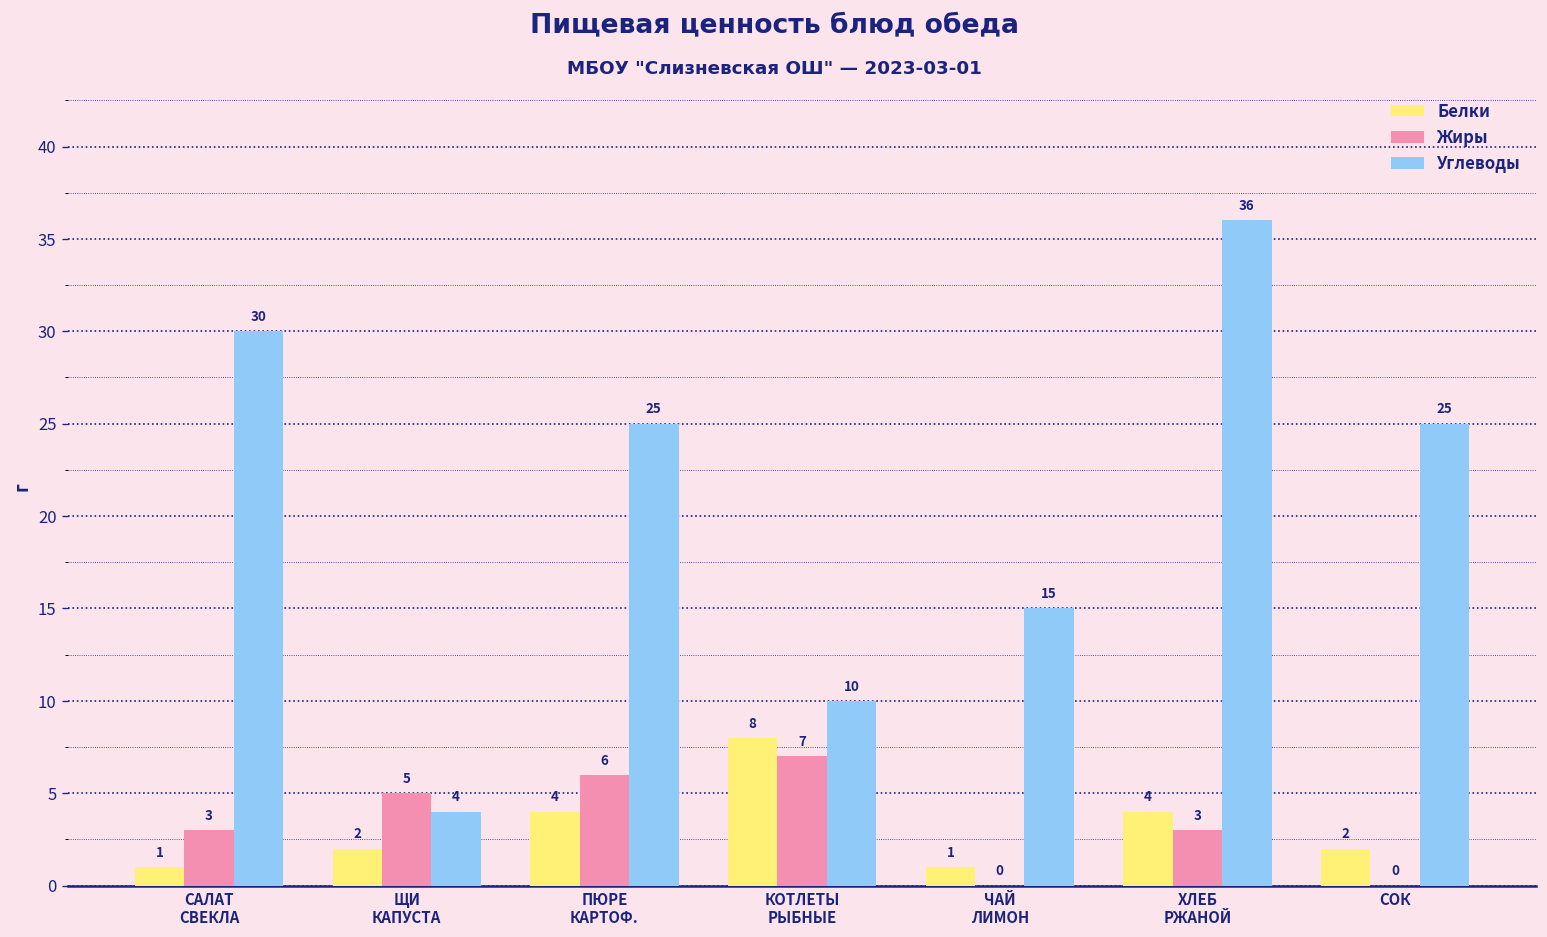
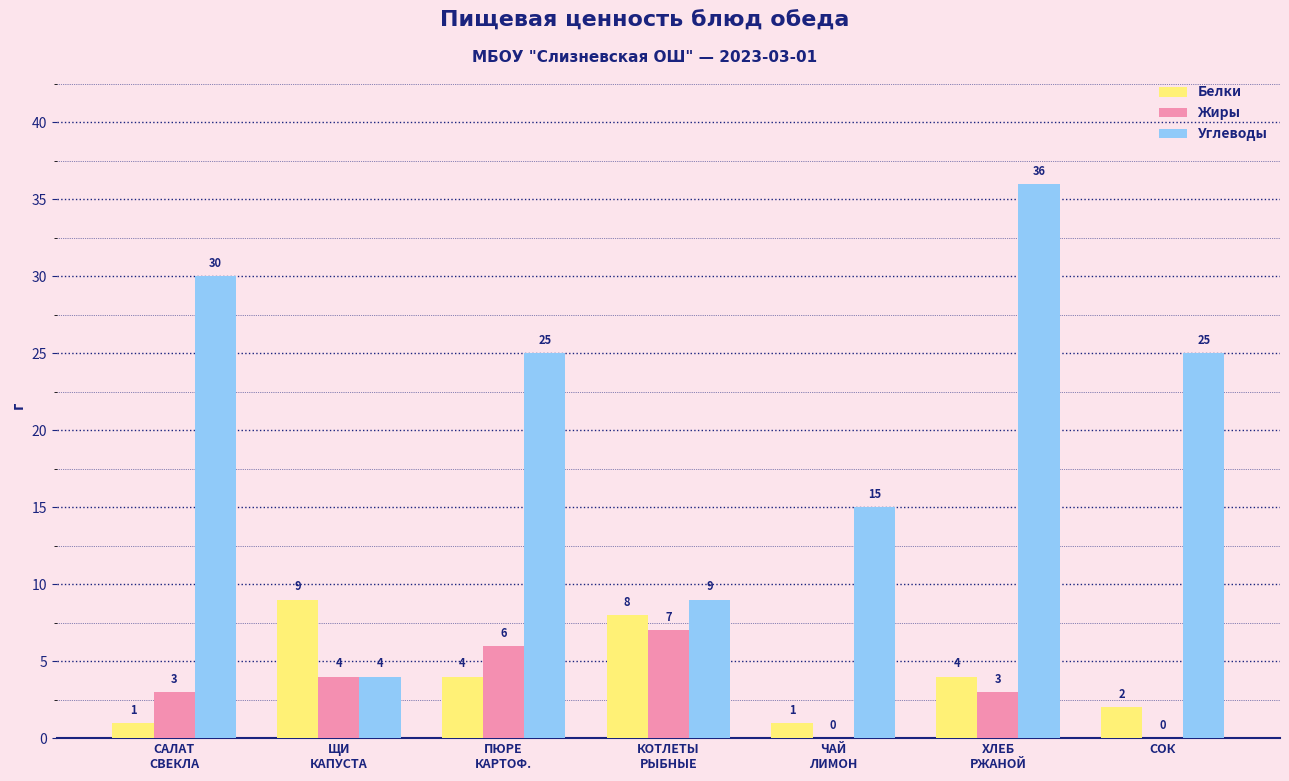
Белки, ЩИ КАПУСТА: 2 -> 9
Жиры, ЩИ КАПУСТА: 5 -> 4
Углеводы, КОТЛЕТЫ РЫБНЫЕ: 10 -> 9
